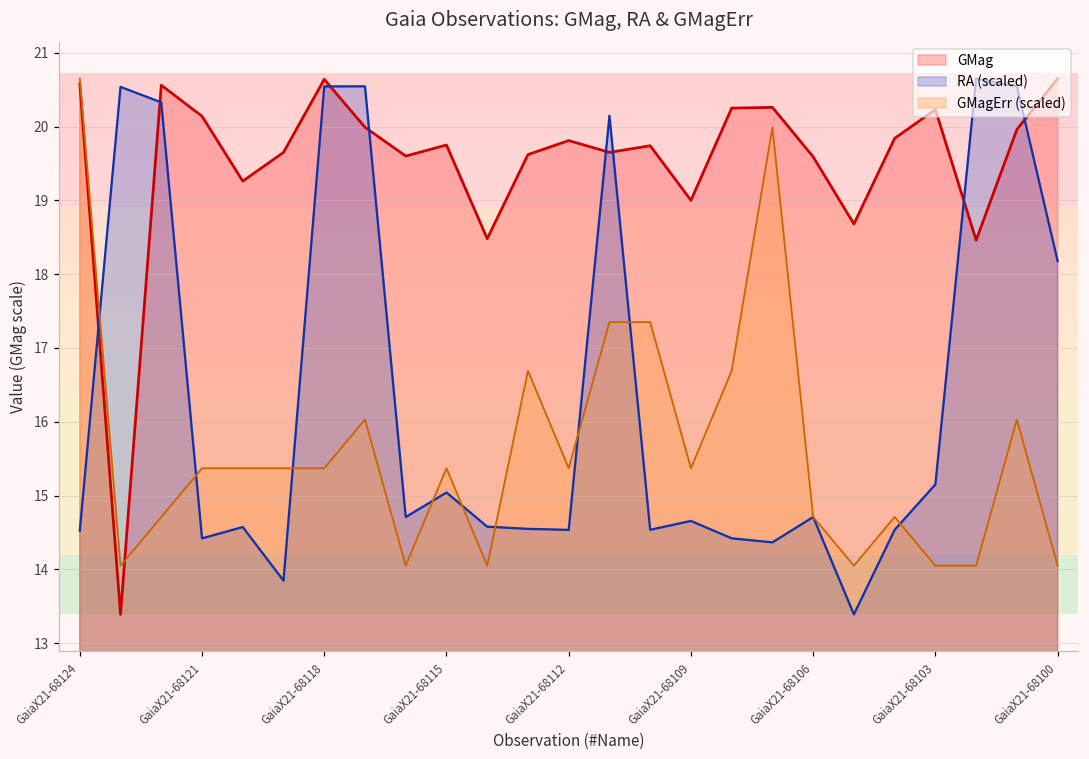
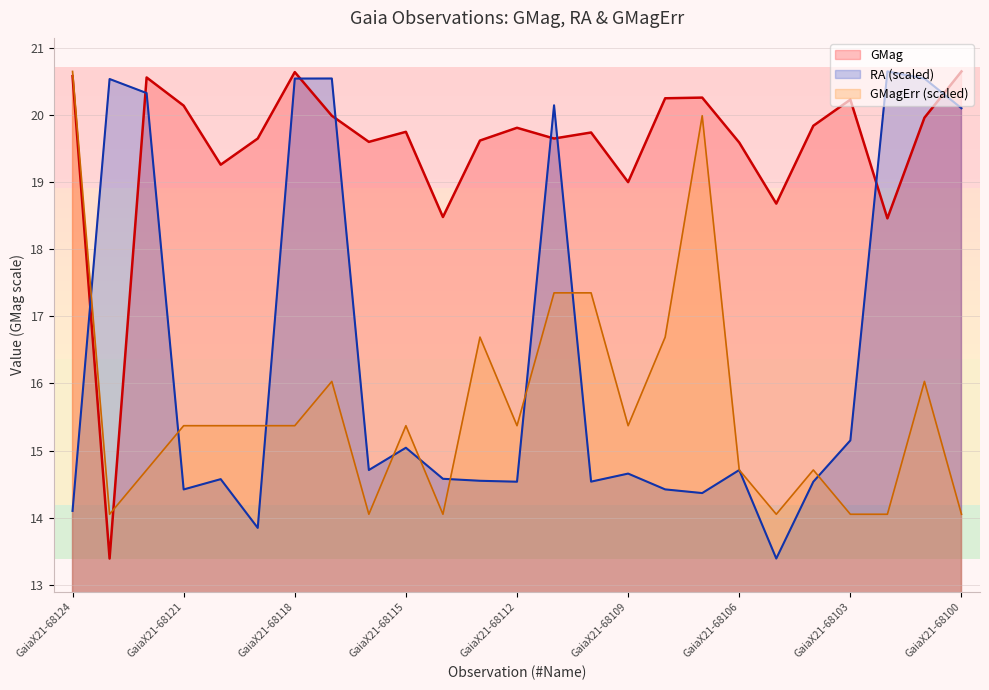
RA (scaled), GaiaX21-68124: 14.5 -> 14.1
RA (scaled), GaiaX21-68100: 18.2 -> 20.1
